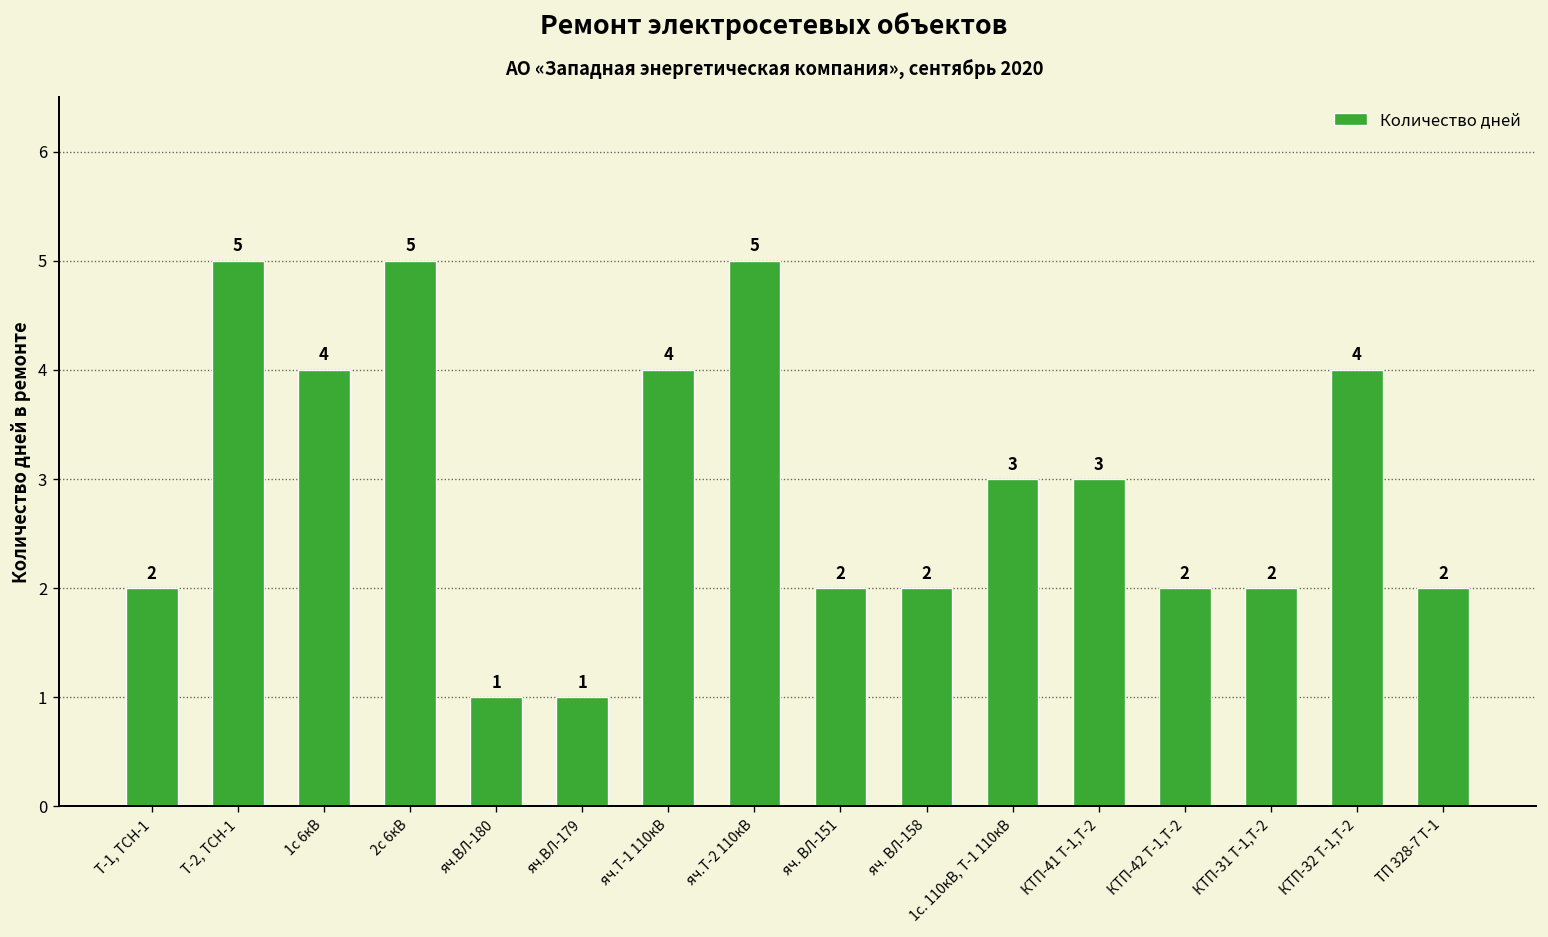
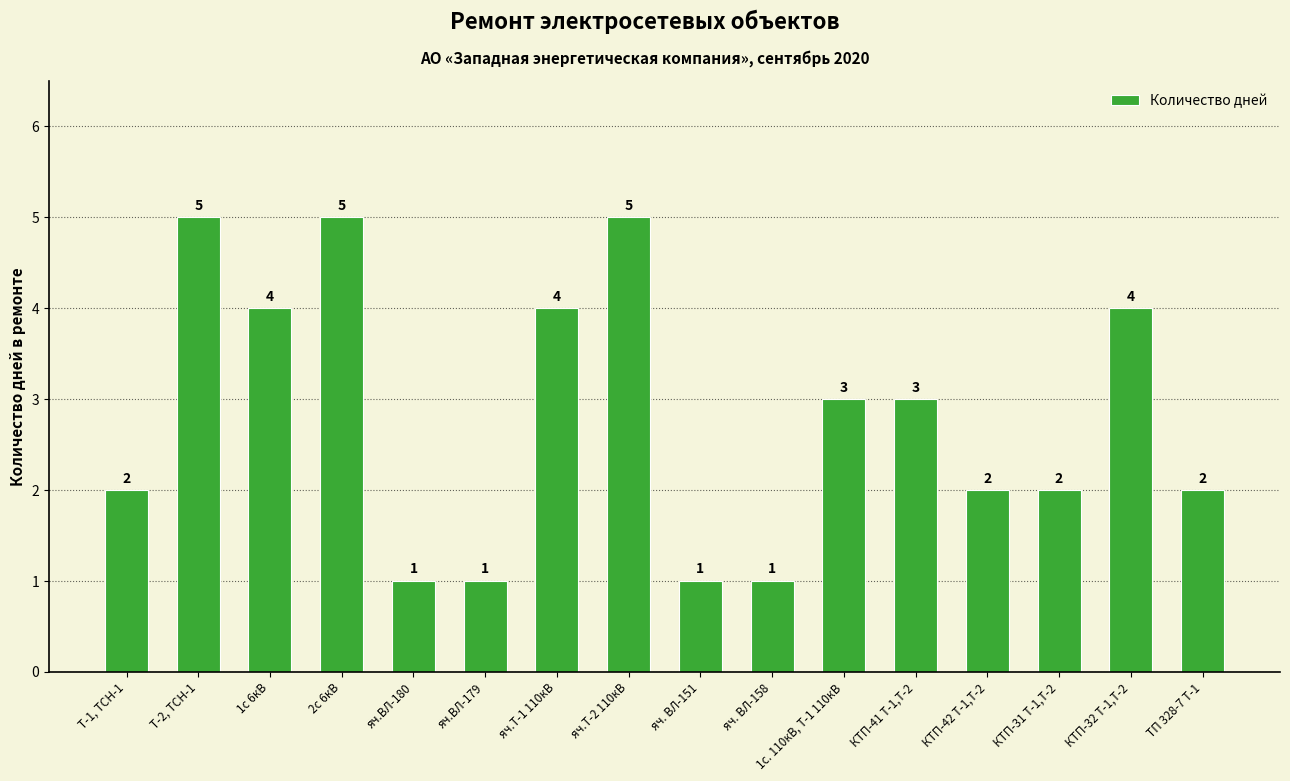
яч. ВЛ-151: 2 -> 1
яч. ВЛ-158: 2 -> 1
